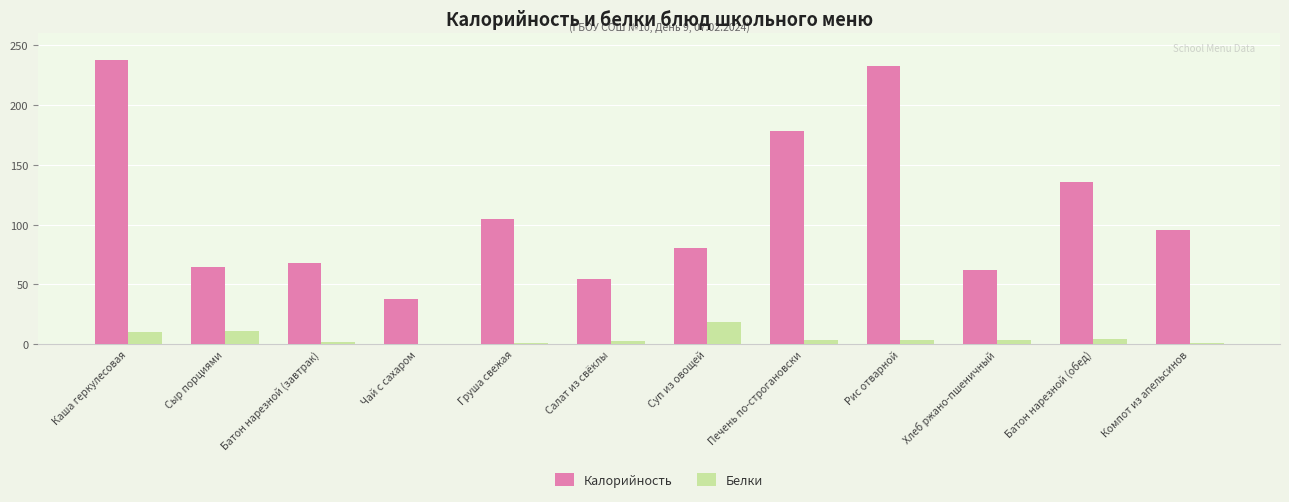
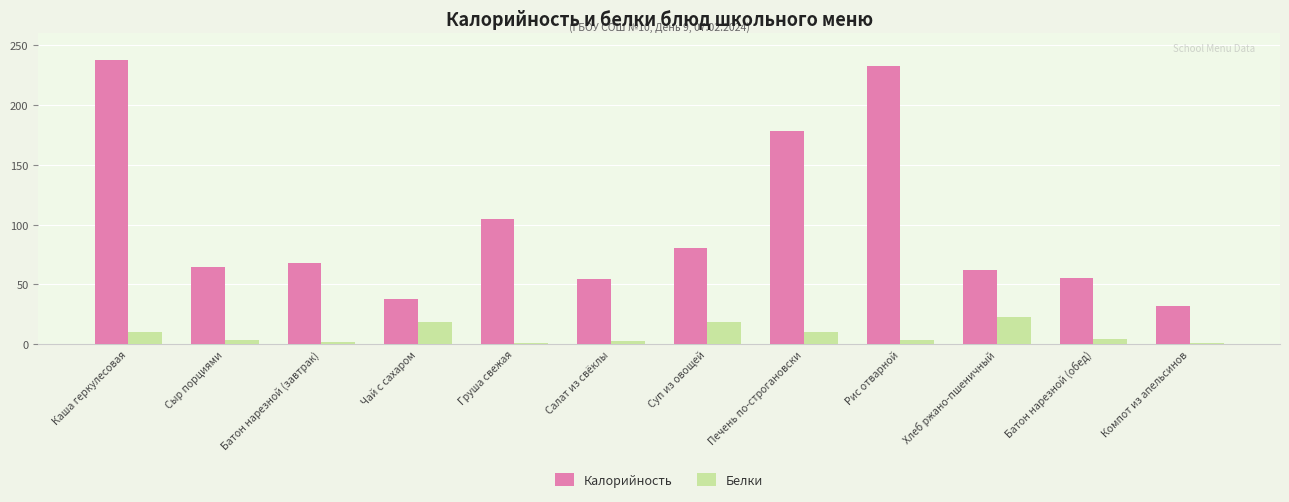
Белки, Сыр порциями: 11 -> 3
Белки, Чай с сахаром: 0 -> 18
Белки, Печень по-строгановски: 3 -> 10
Белки, Хлеб ржано-пшеничный: 3 -> 23
Калорийность, Батон нарезной (обед): 136 -> 55
Калорийность, Компот из апельсинов: 95 -> 32
